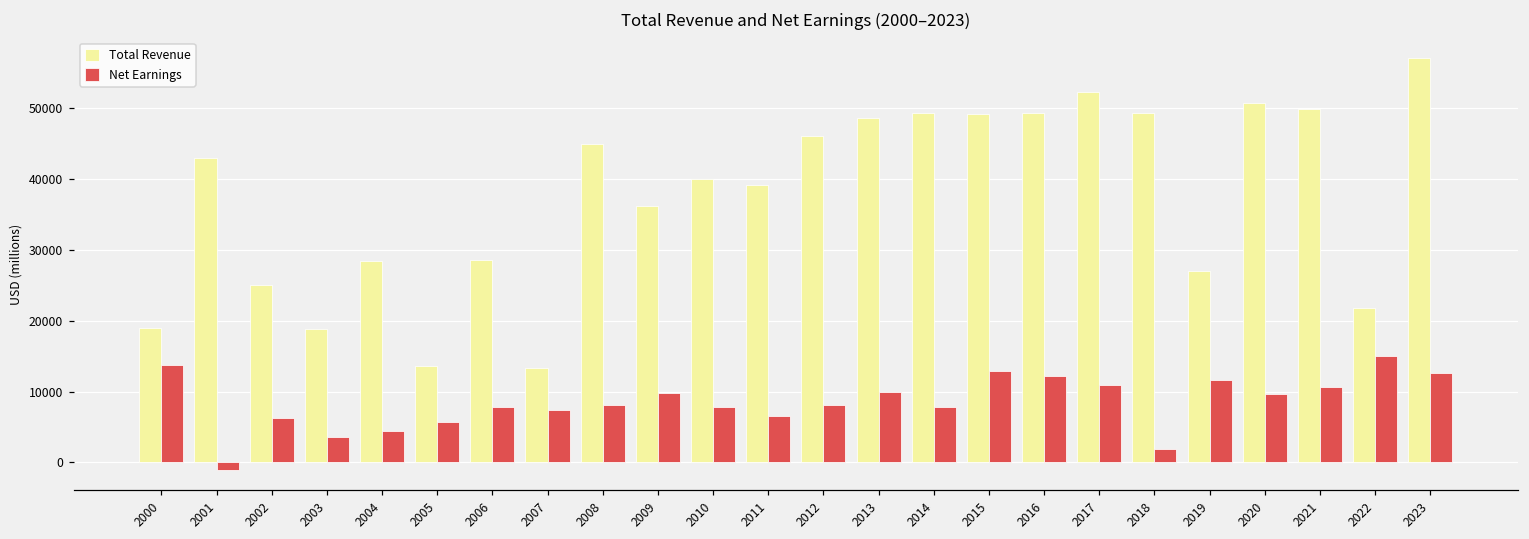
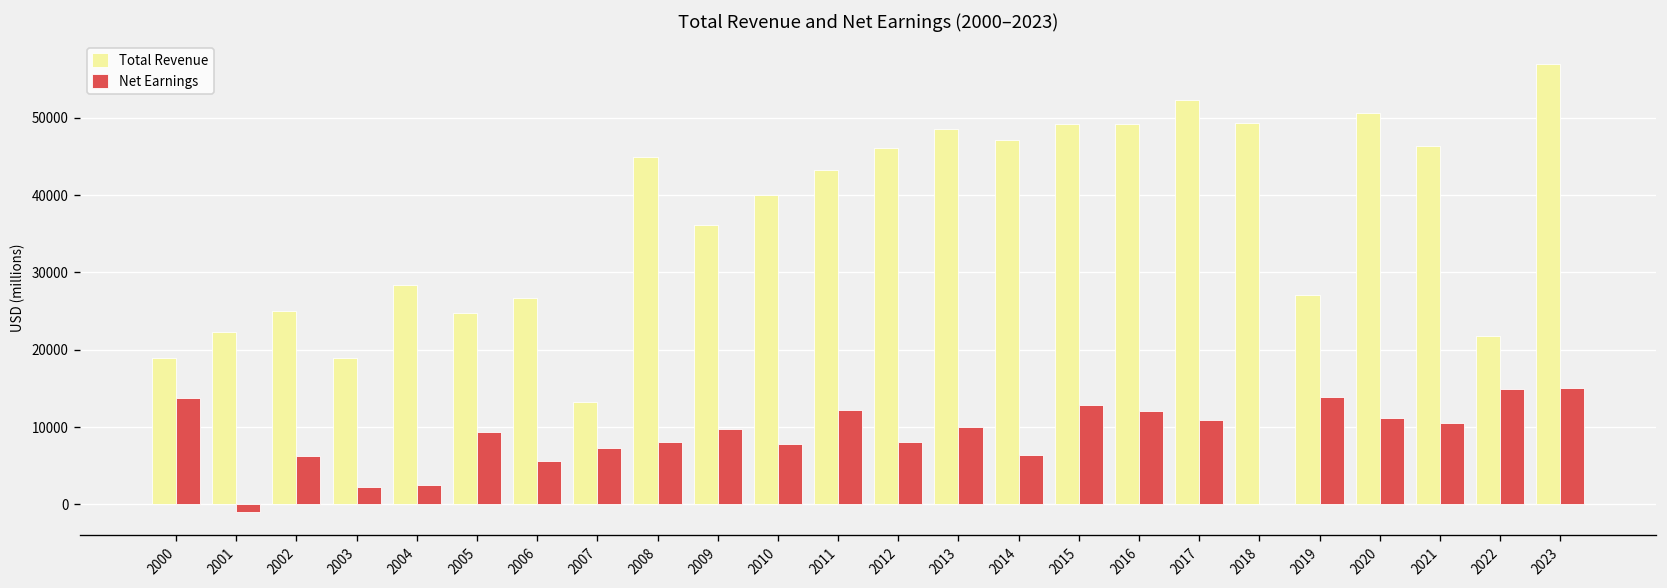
Total Revenue, 2001: 43000 -> 22000
Net Earnings, 2003: 4000 -> 2000
Net Earnings, 2004: 4000 -> 3000
Total Revenue, 2005: 14000 -> 25000
Net Earnings, 2005: 6000 -> 9000
Total Revenue, 2006: 28000 -> 27000
Net Earnings, 2006: 8000 -> 6000
Total Revenue, 2011: 39000 -> 43000
Net Earnings, 2011: 6000 -> 12000
Total Revenue, 2014: 49000 -> 47000
Net Earnings, 2014: 8000 -> 6000
Net Earnings, 2018: 2000 -> 0
Net Earnings, 2019: 12000 -> 14000
Net Earnings, 2020: 10000 -> 11000
Total Revenue, 2021: 50000 -> 46000
Net Earnings, 2023: 13000 -> 15000
